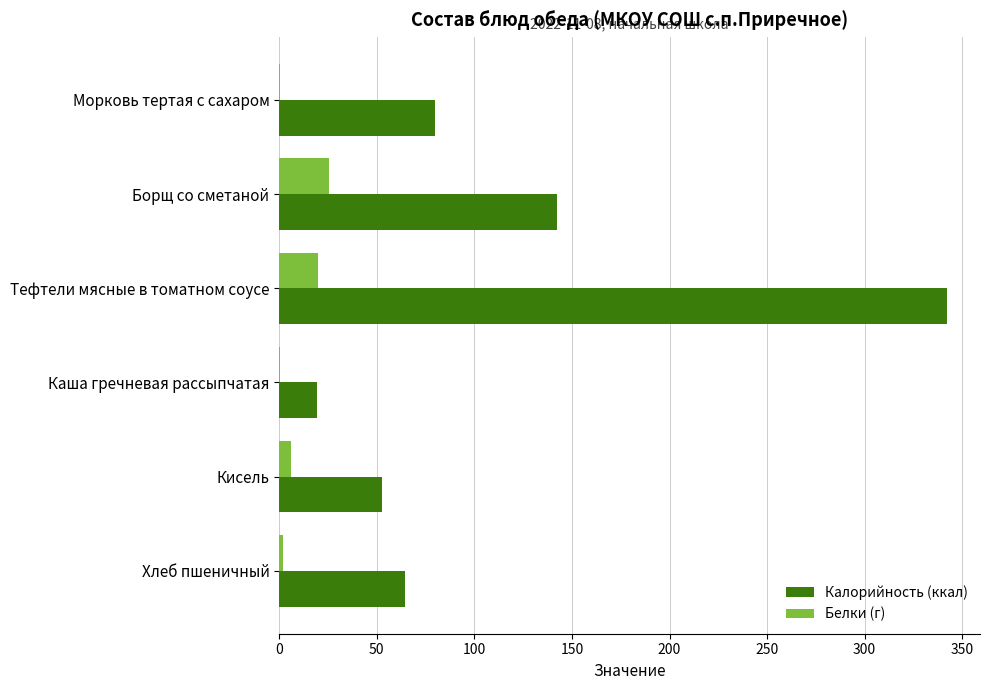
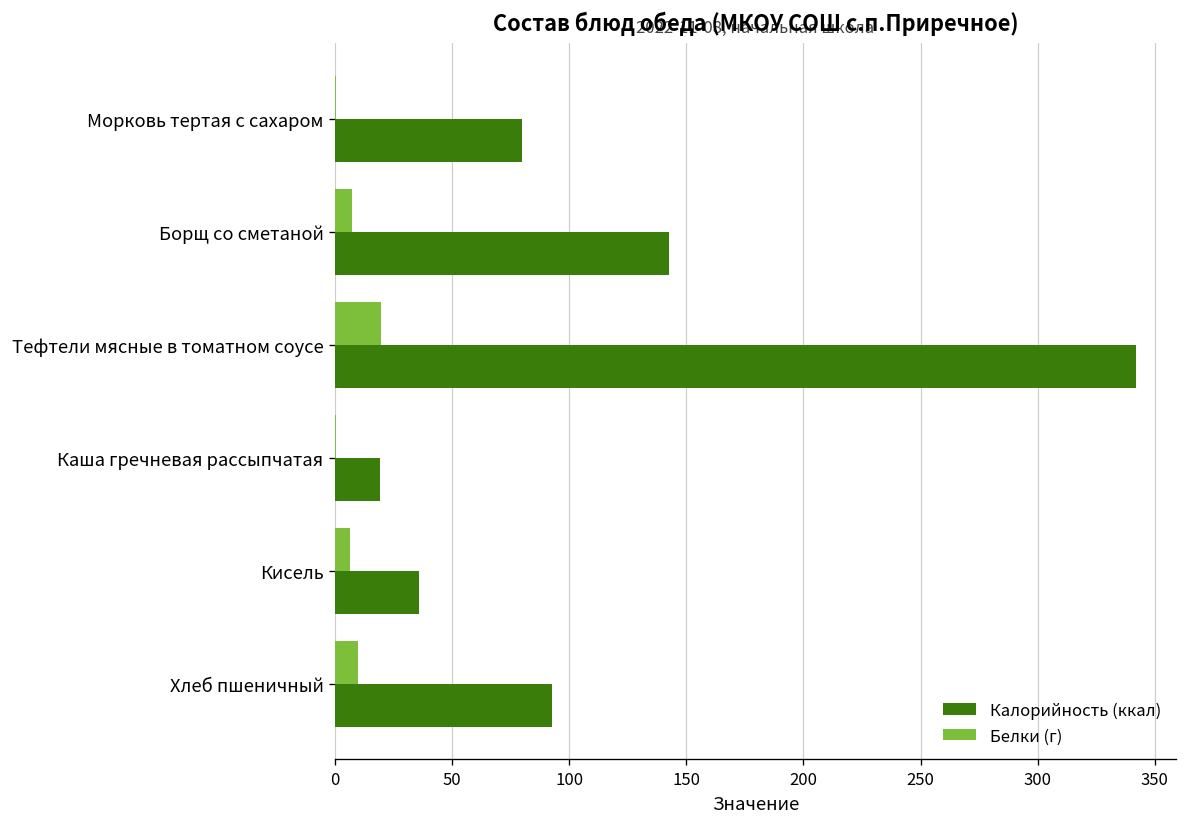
Белки (г), Борщ со сметаной: 26 -> 7
Калорийность (ккал), Кисель: 53 -> 36
Белки (г), Хлеб пшеничный: 2 -> 10
Калорийность (ккал), Хлеб пшеничный: 64 -> 93
